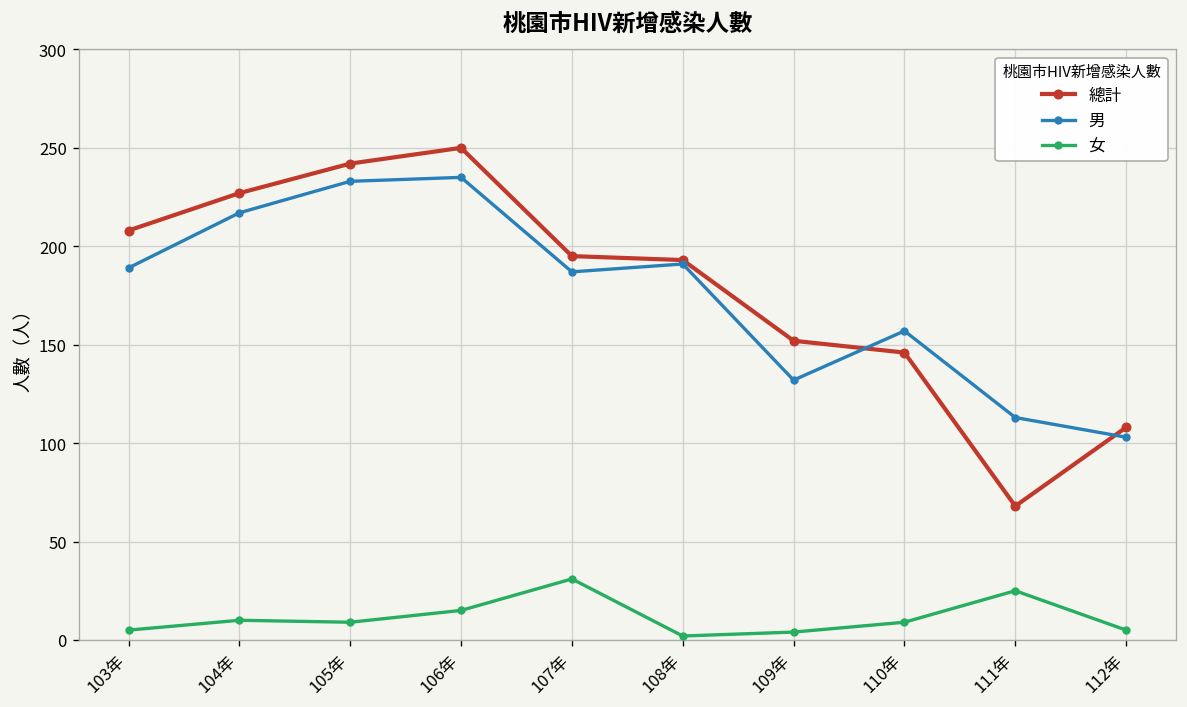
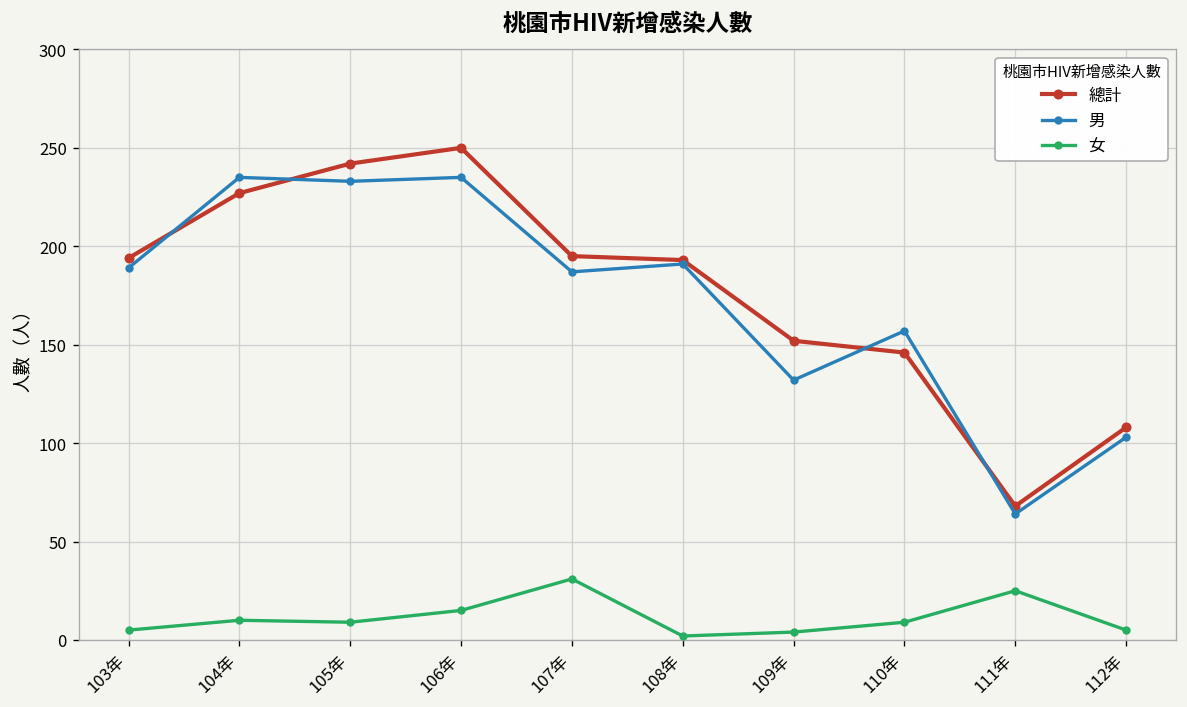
總計, 103年: 208 -> 194
男, 104年: 217 -> 235
男, 111年: 113 -> 64
